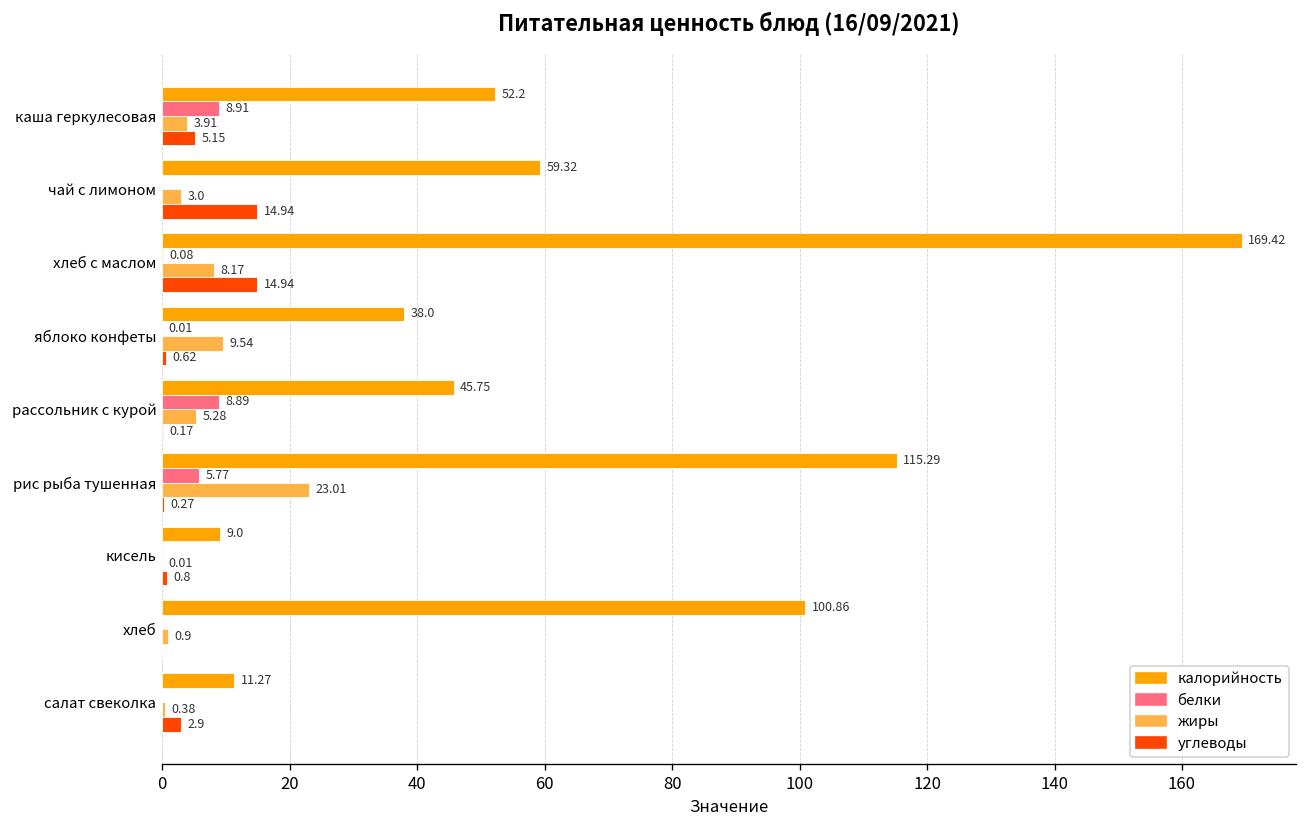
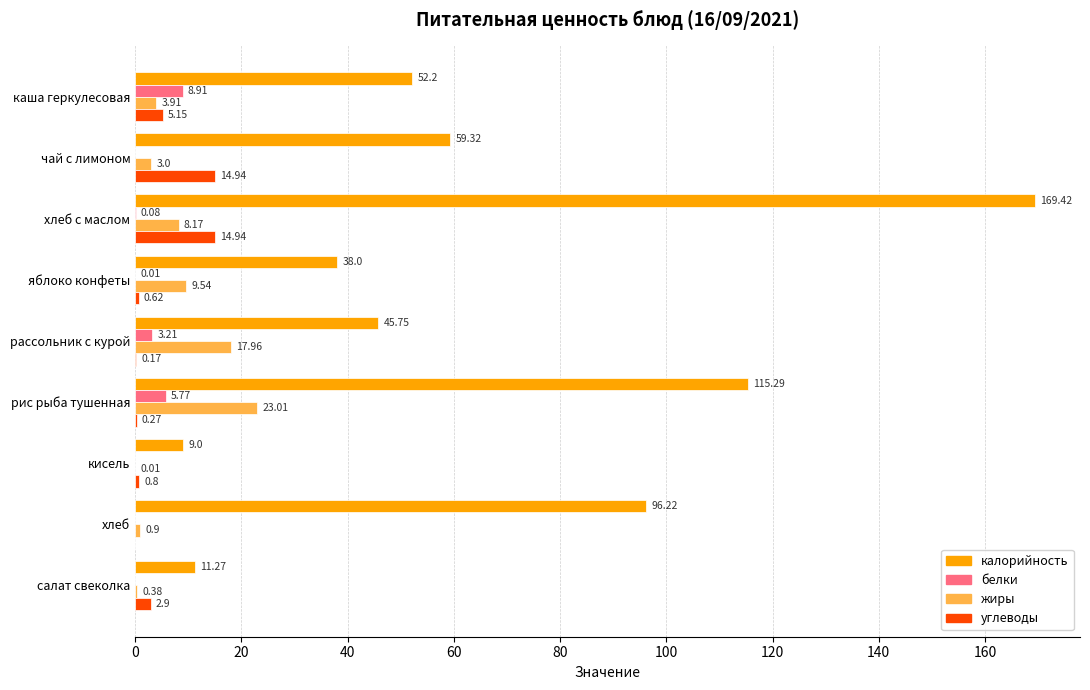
белки, рассольник с курой: 8.89 -> 3.21
жиры, рассольник с курой: 5.28 -> 17.96
калорийность, хлеб: 100.86 -> 96.22
